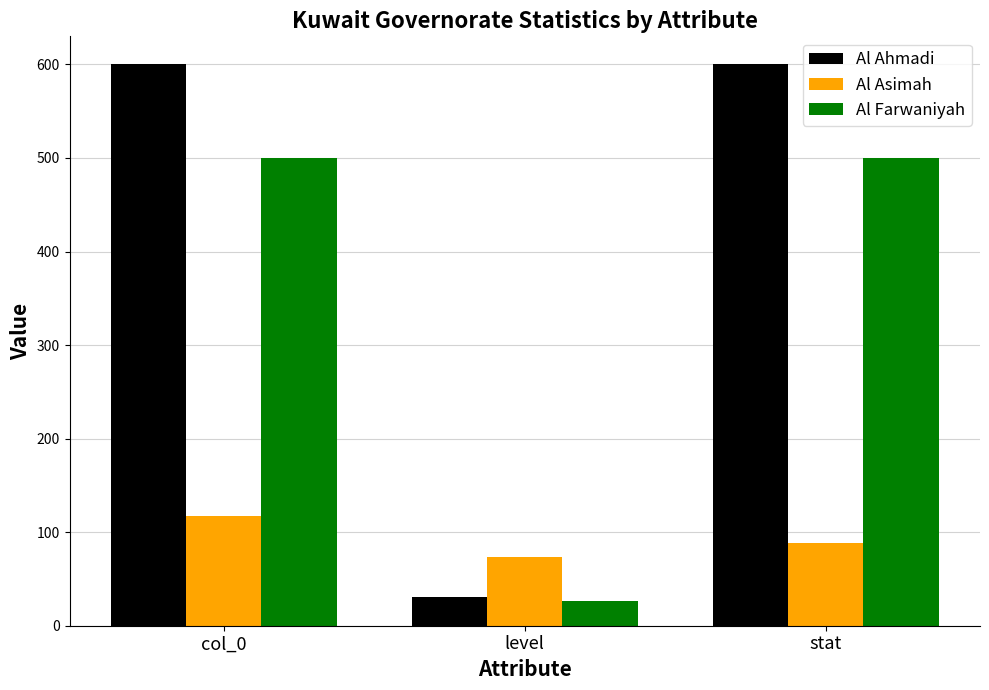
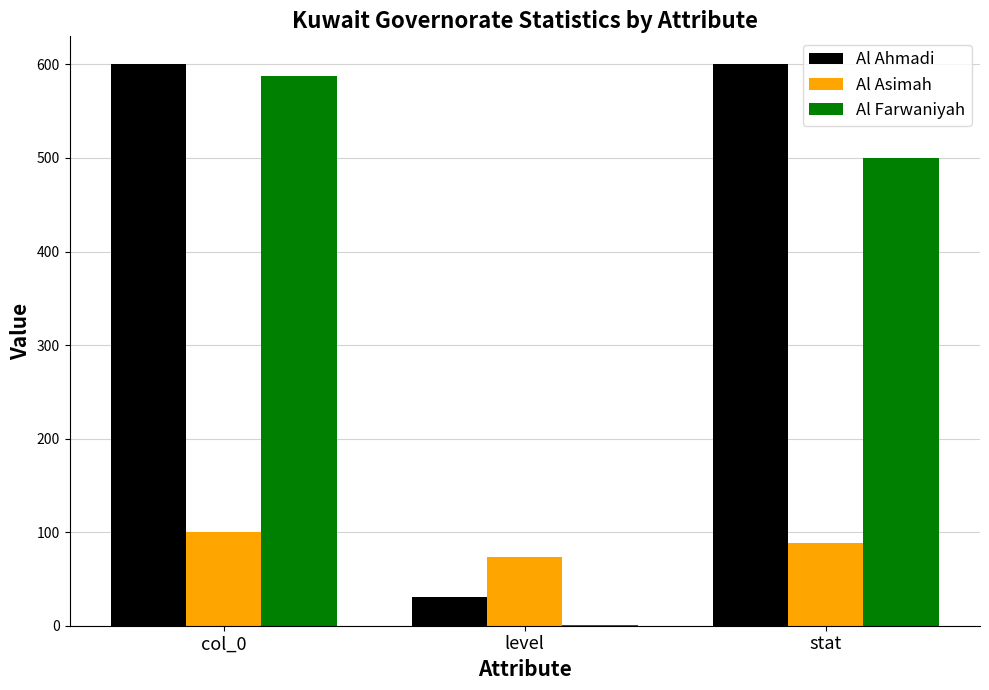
Al Asimah, col_0: 120 -> 100
Al Farwaniyah, col_0: 500 -> 590
Al Farwaniyah, level: 30 -> 0
